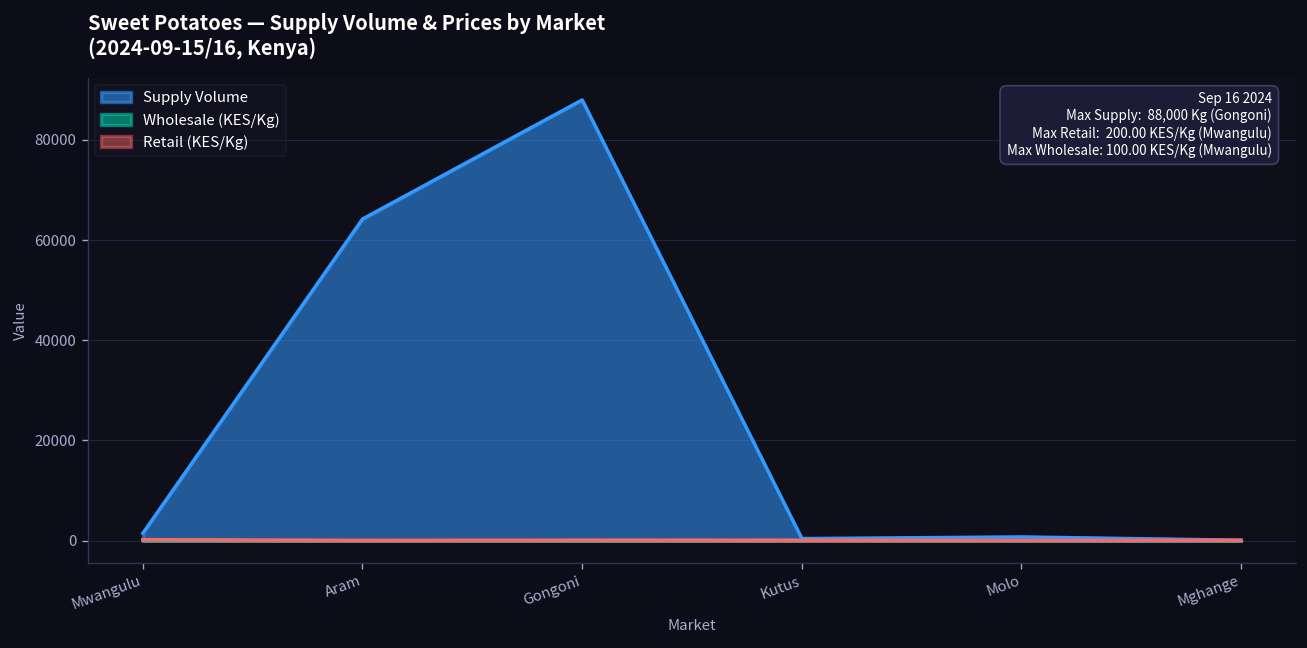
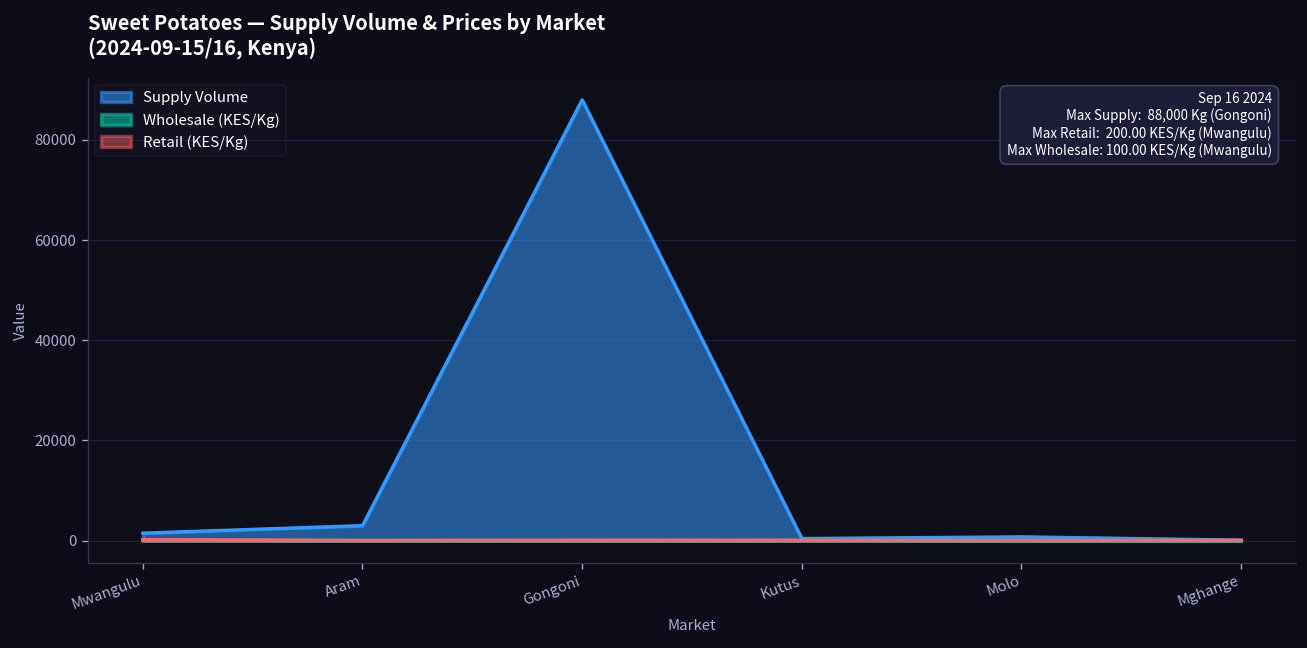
Supply Volume, Aram: 64000 -> 3000
